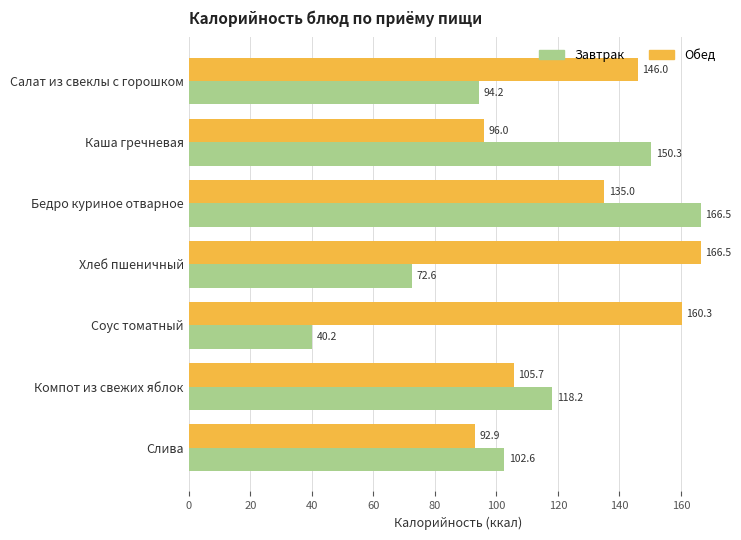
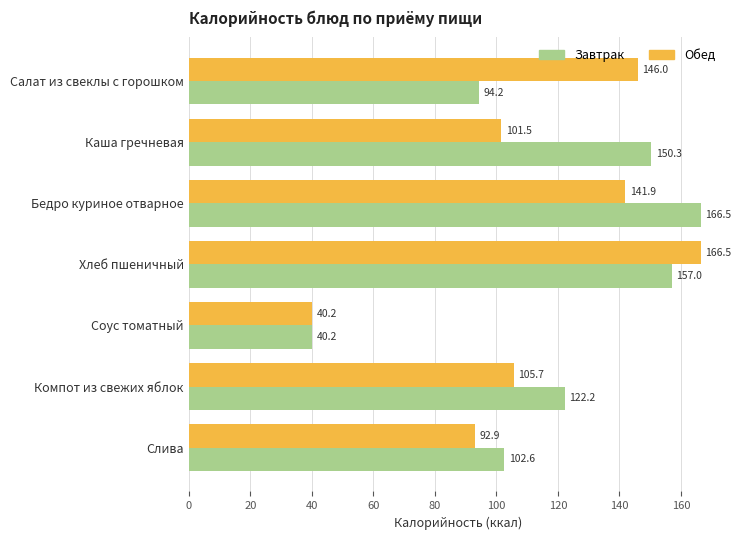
Обед, Каша гречневая: 96.0 -> 101.5
Обед, Бедро куриное отварное: 135.0 -> 141.9
Завтрак, Хлеб пшеничный: 72.6 -> 157.0
Обед, Соус томатный: 160.3 -> 40.2
Завтрак, Компот из свежих яблок: 118.2 -> 122.2
